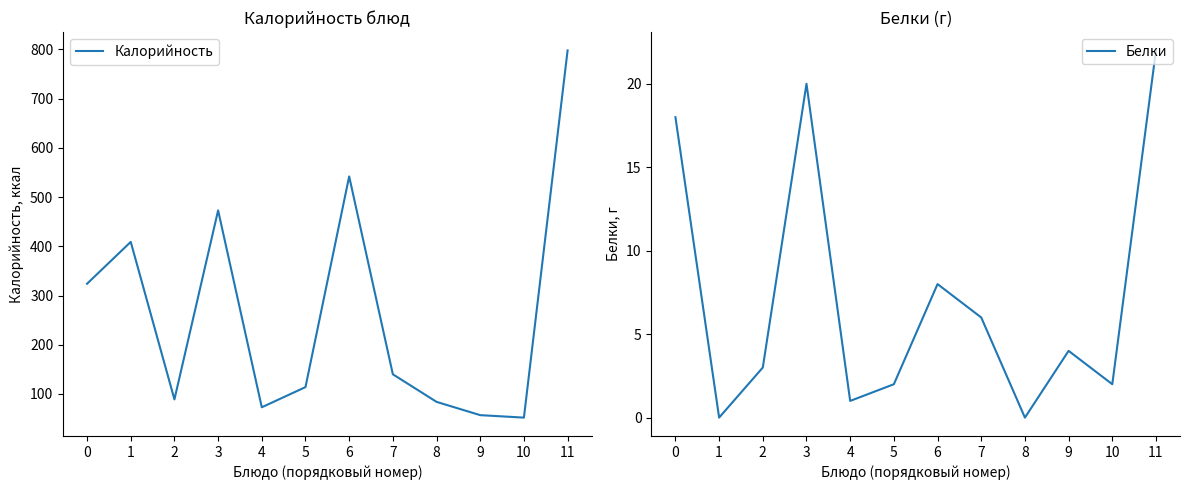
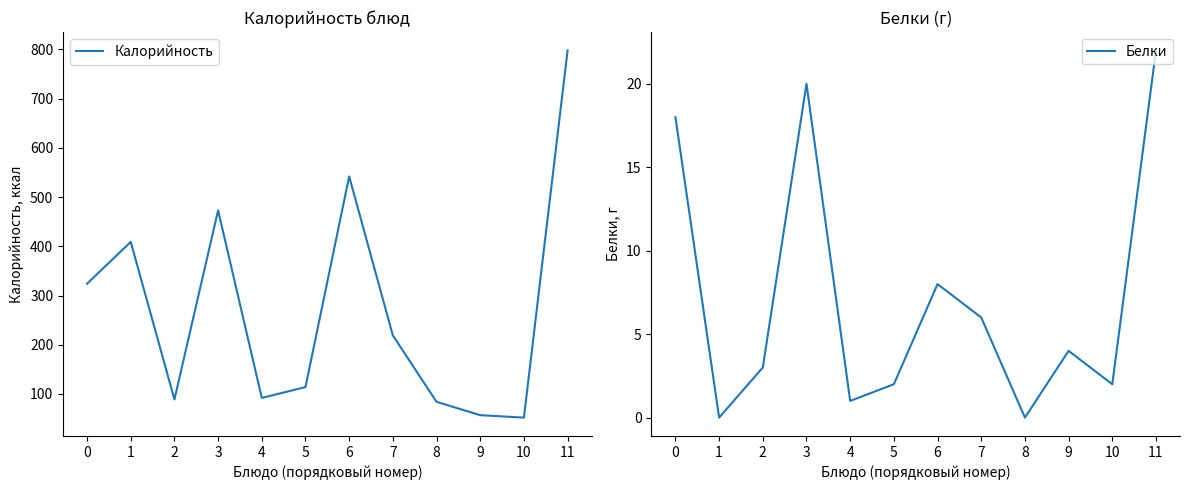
Калорийность блюд, 4: 70 -> 90
Калорийность блюд, 7: 140 -> 220
